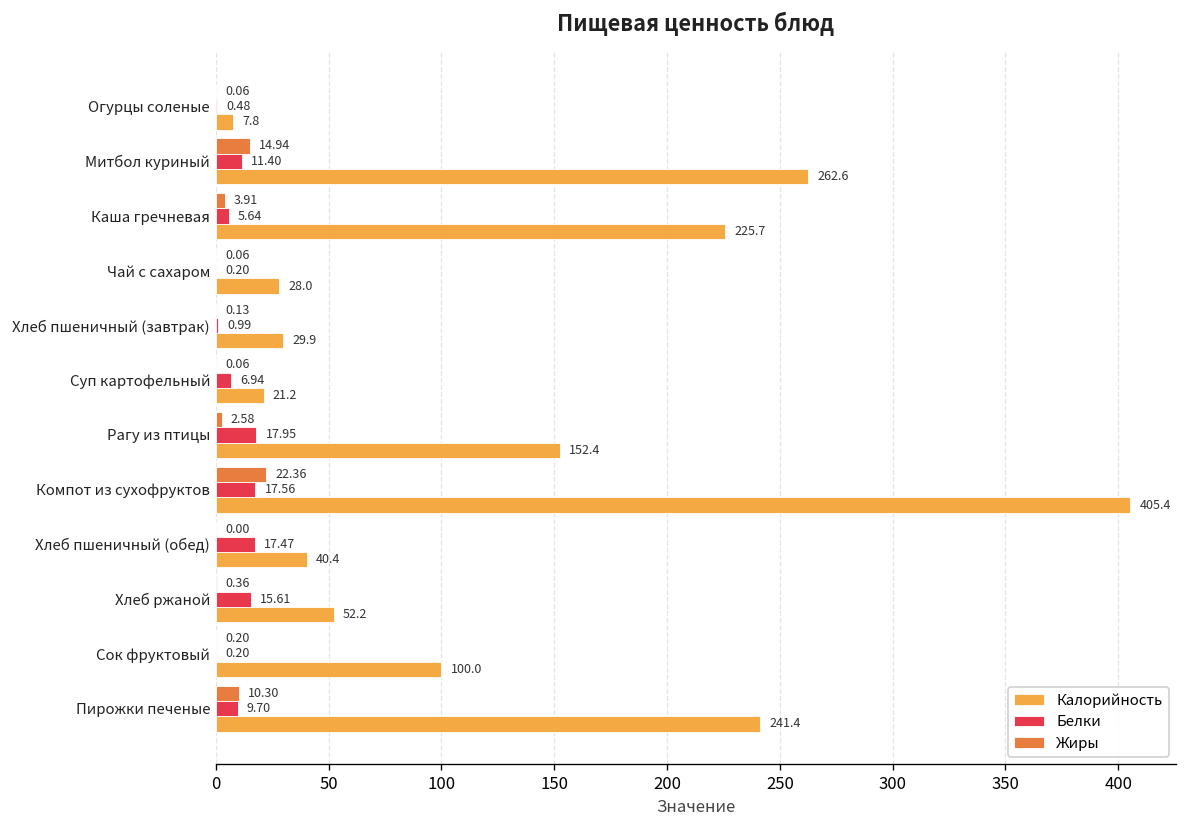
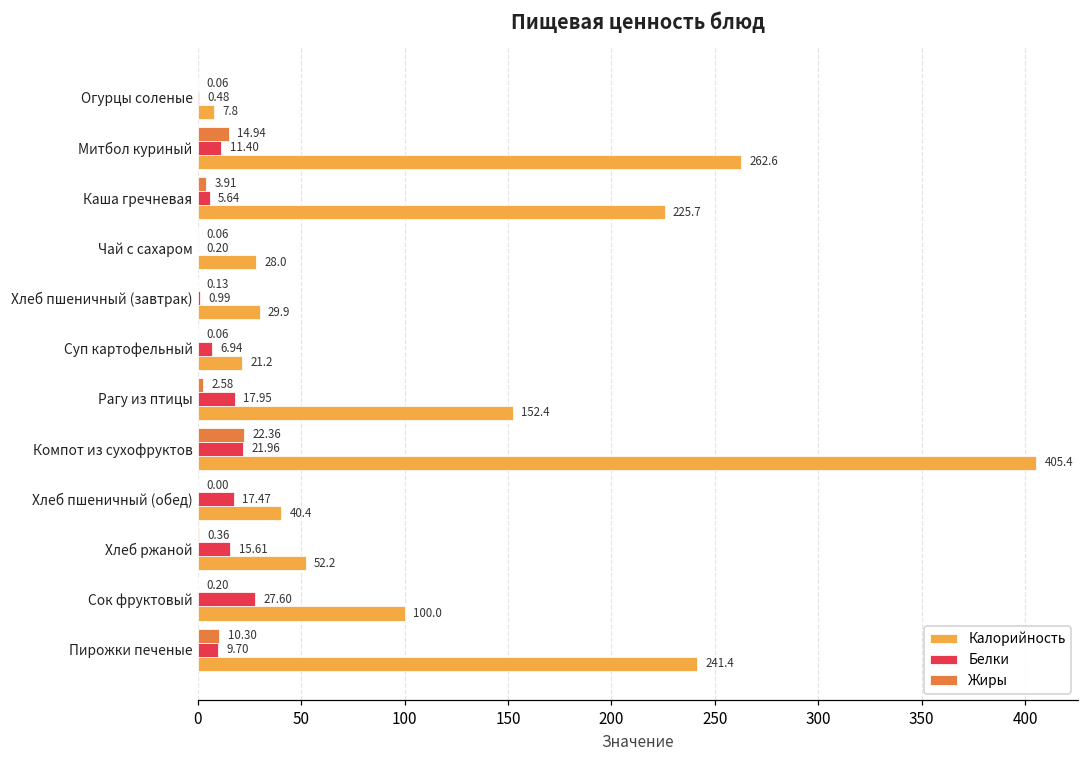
Белки, Компот из сухофруктов: 17.56 -> 21.96
Белки, Сок фруктовый: 0.20 -> 27.60
